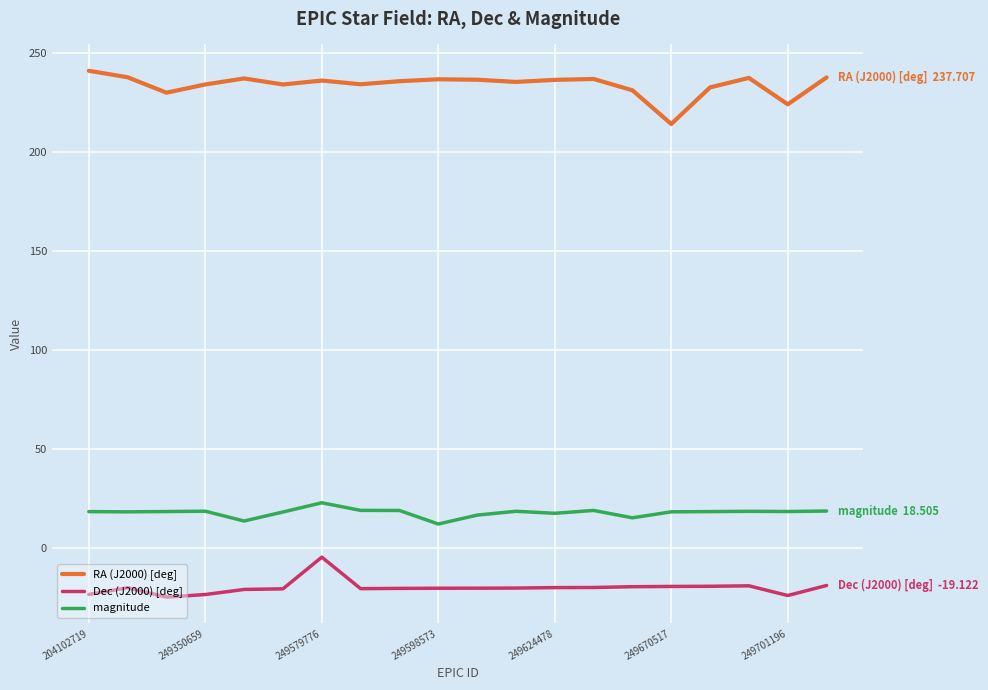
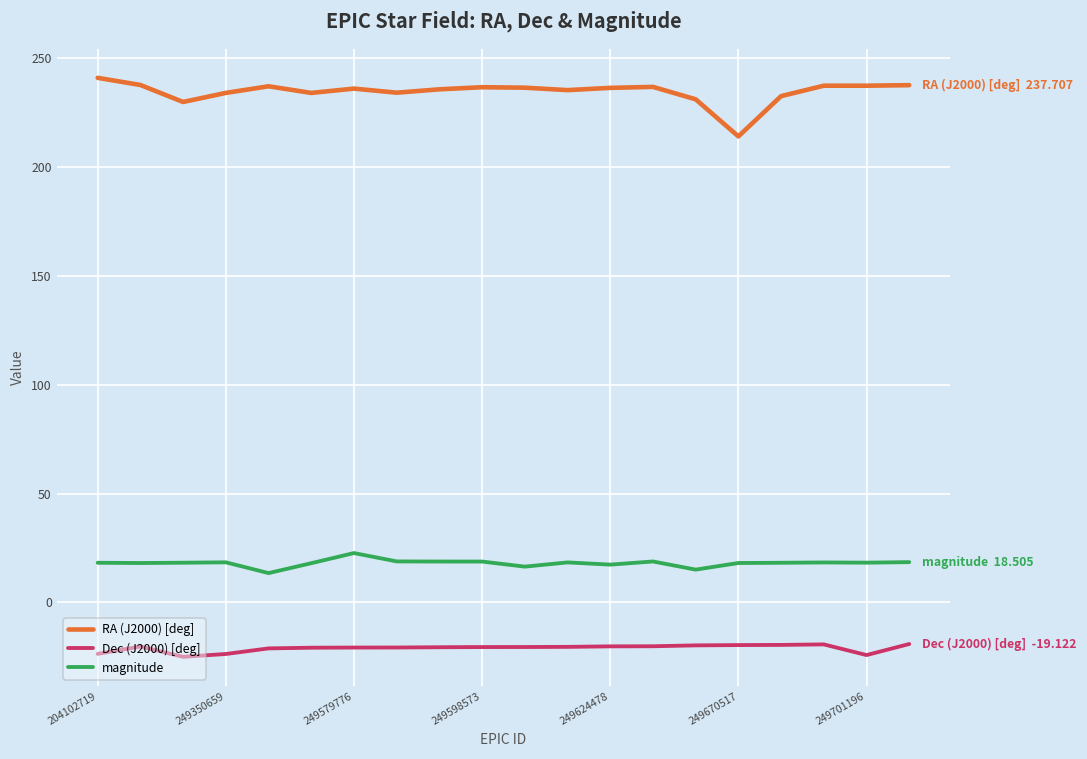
Dec (J2000) [deg], 249579776: -5 -> -21
magnitude, 249598573: 12 -> 19
RA (J2000) [deg], 249701196: 224 -> 237
